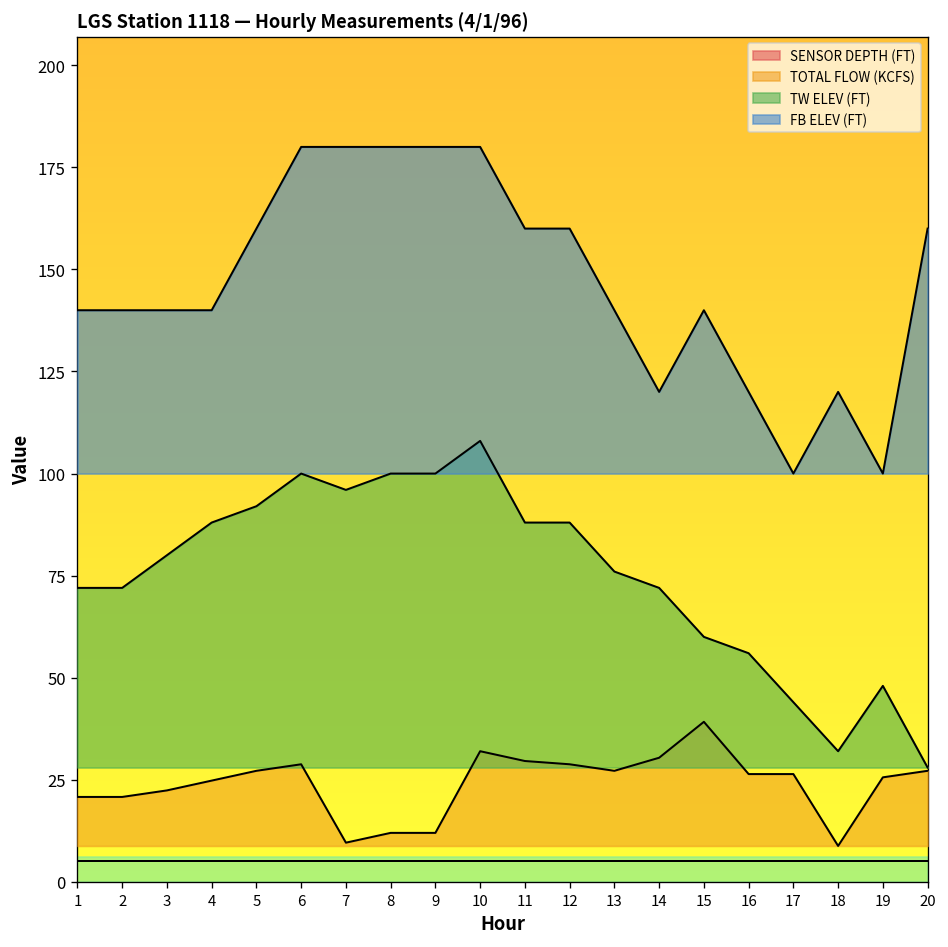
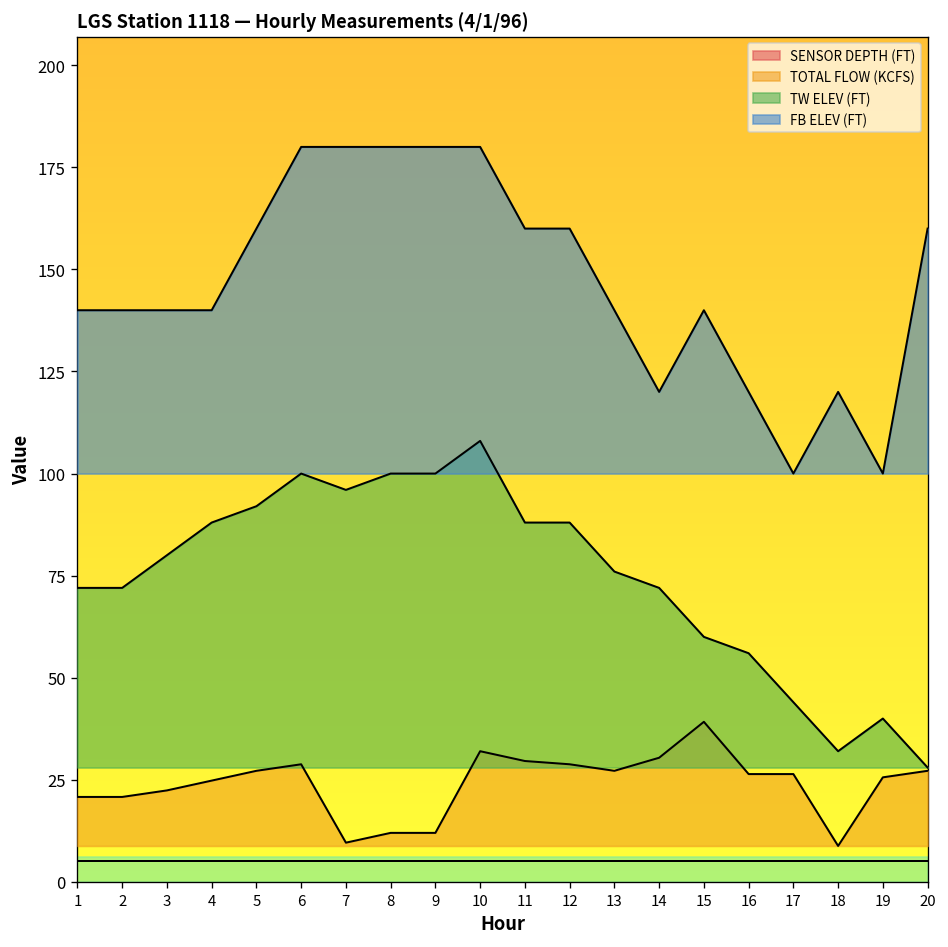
TW ELEV (FT), 19: 48 -> 40
